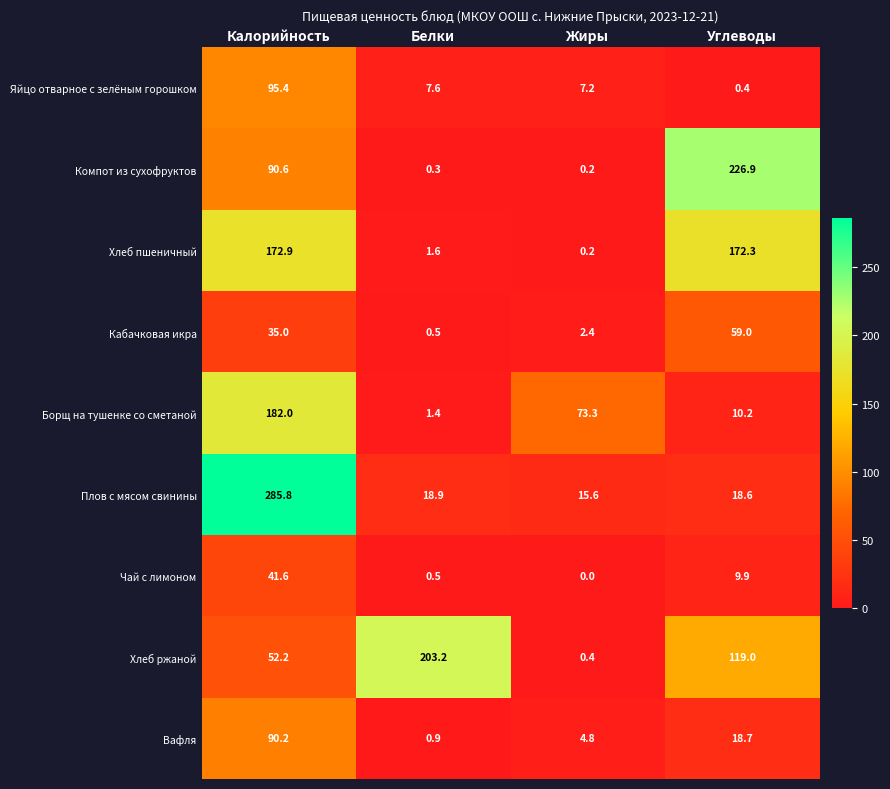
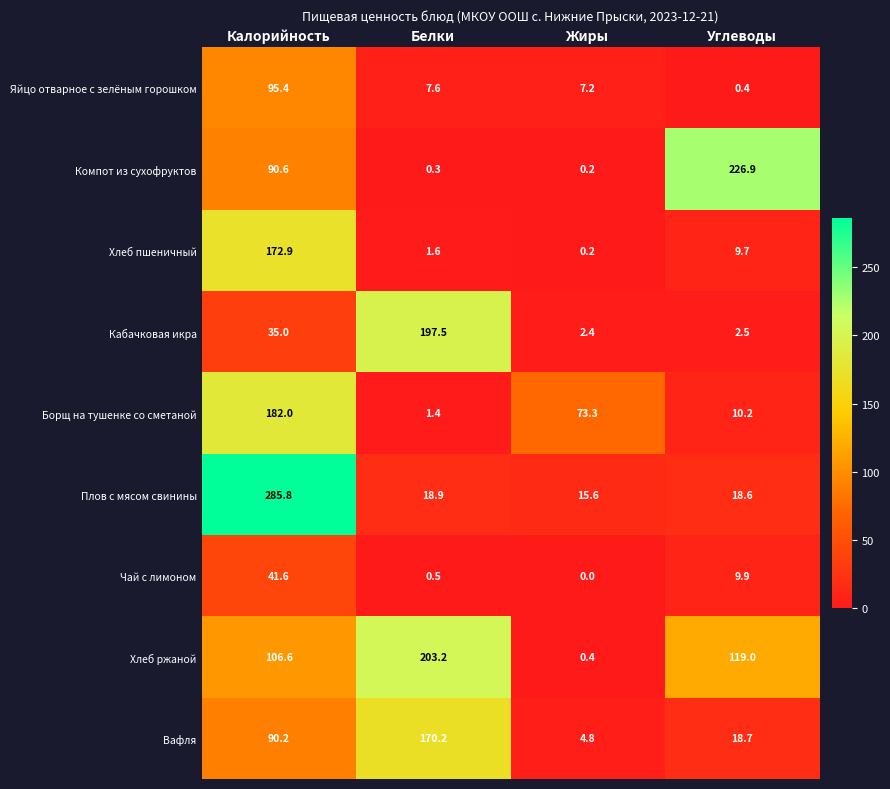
Хлеб пшеничный, Углеводы: 172.3 -> 9.7
Кабачковая икра, Белки: 0.5 -> 197.5
Кабачковая икра, Углеводы: 59.0 -> 2.5
Хлеб ржаной, Калорийность: 52.2 -> 106.6
Вафля, Белки: 0.9 -> 170.2
